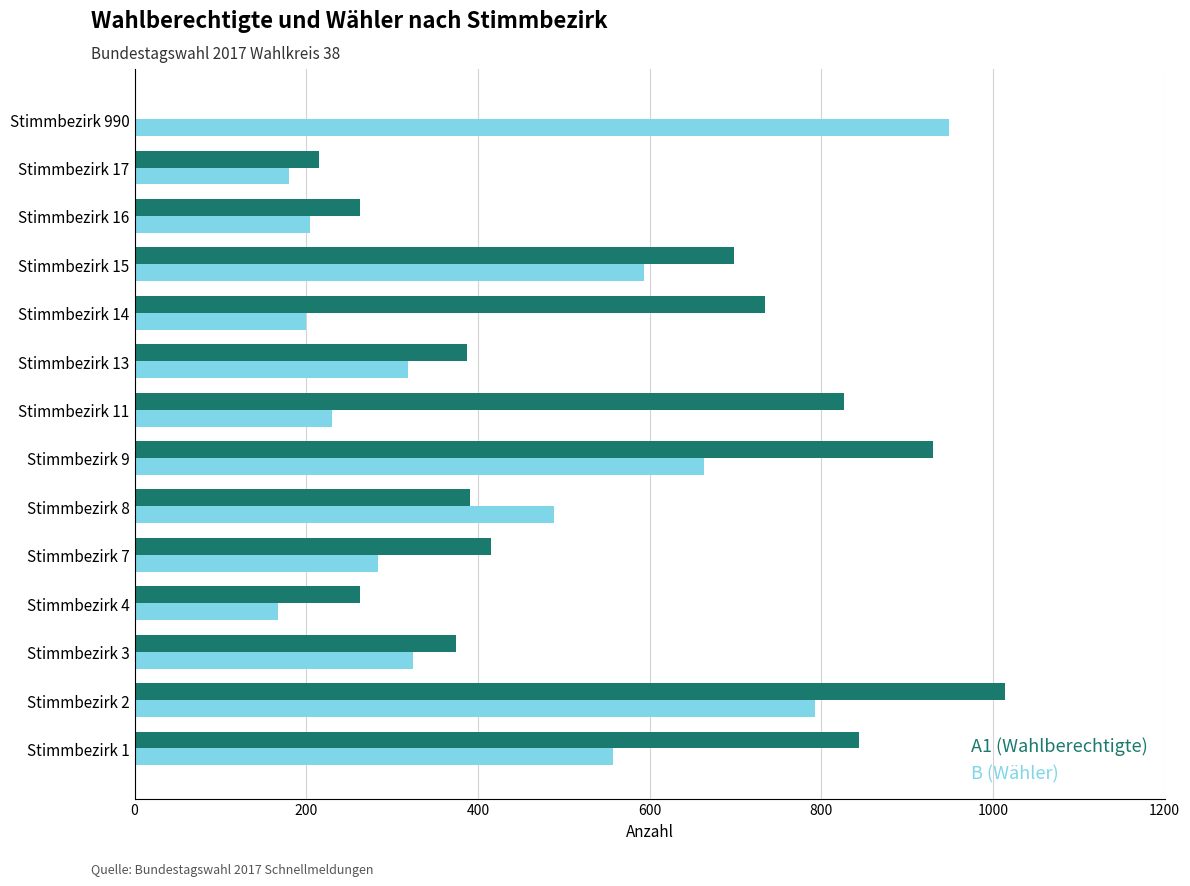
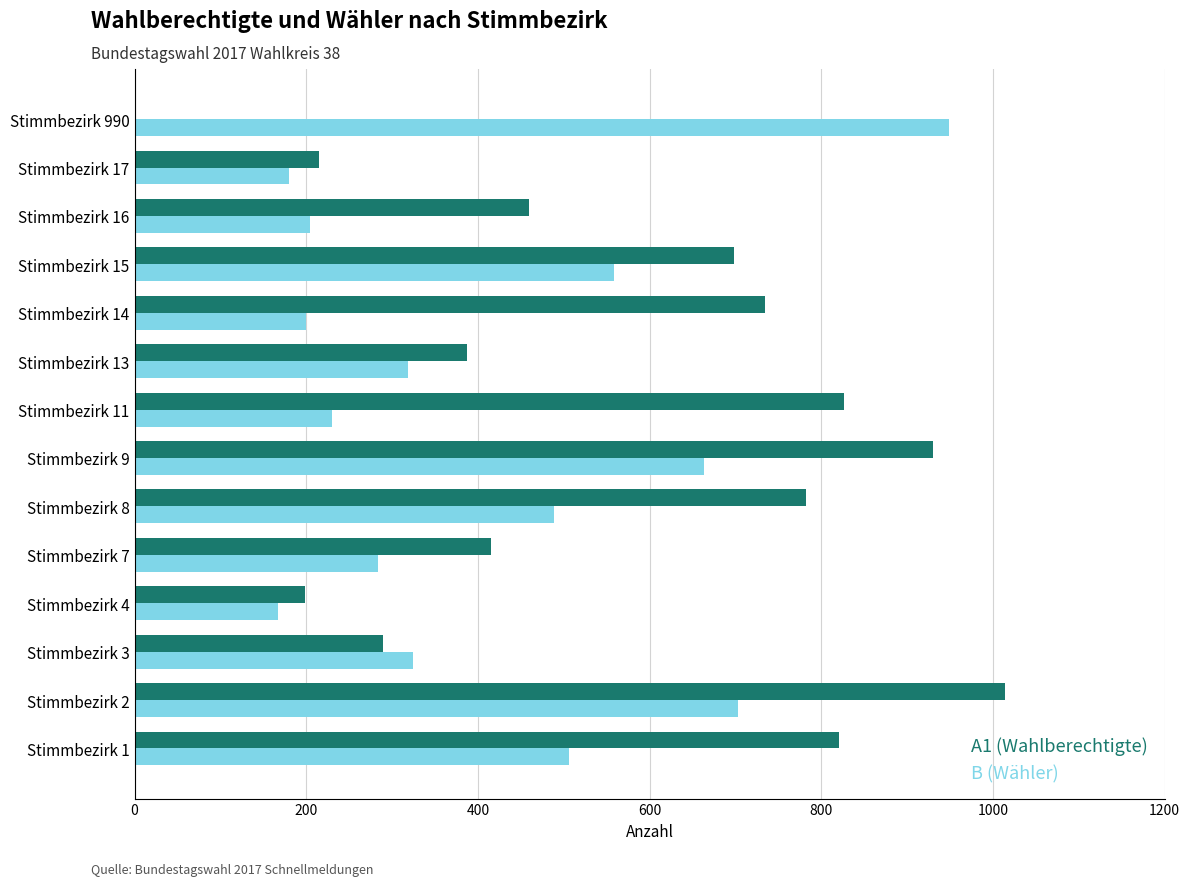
A1 (Wahlberechtigte), Stimmbezirk 16: 260 -> 460
B (Wähler), Stimmbezirk 15: 590 -> 560
A1 (Wahlberechtigte), Stimmbezirk 8: 390 -> 780
A1 (Wahlberechtigte), Stimmbezirk 4: 260 -> 200
A1 (Wahlberechtigte), Stimmbezirk 3: 380 -> 290
B (Wähler), Stimmbezirk 2: 790 -> 700
A1 (Wahlberechtigte), Stimmbezirk 1: 840 -> 820
B (Wähler), Stimmbezirk 1: 560 -> 510
